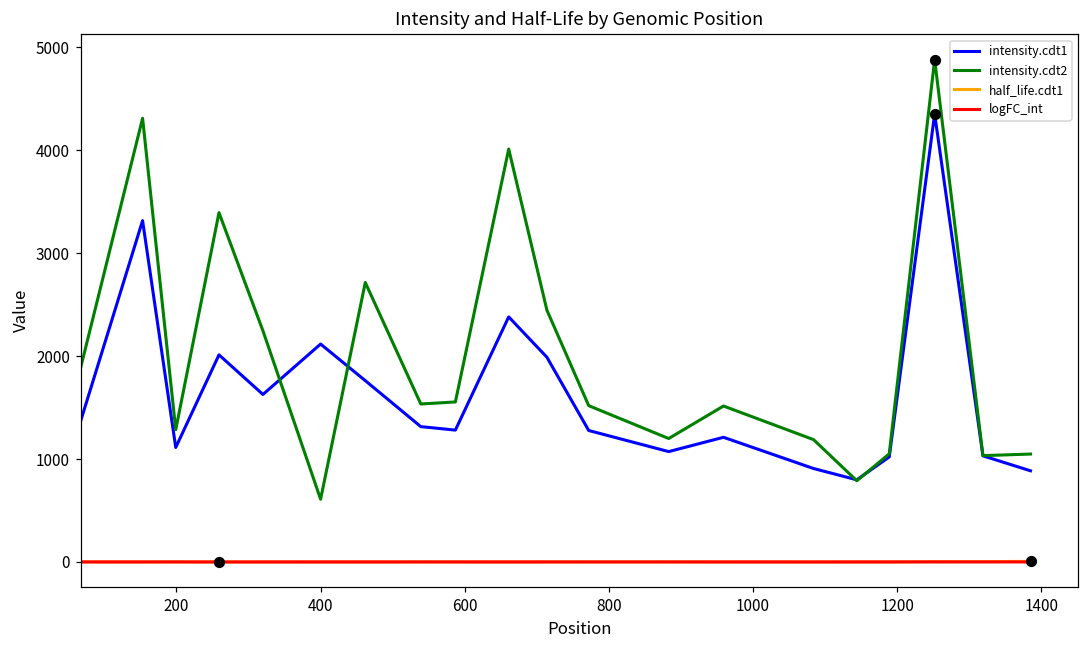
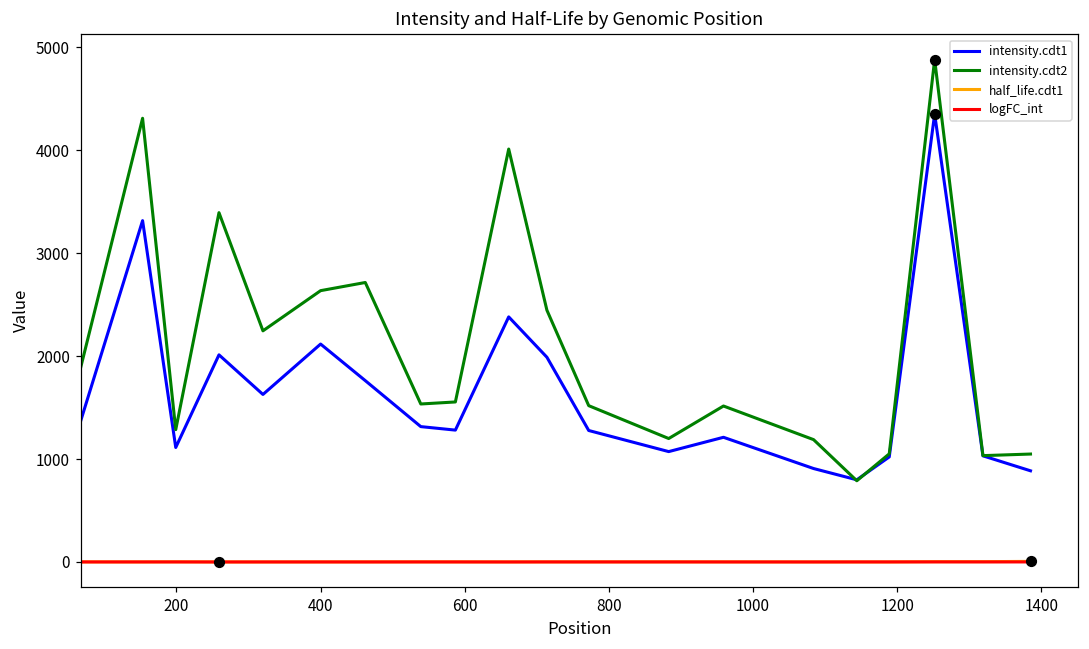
intensity.cdt2, 400: 600 -> 2600
